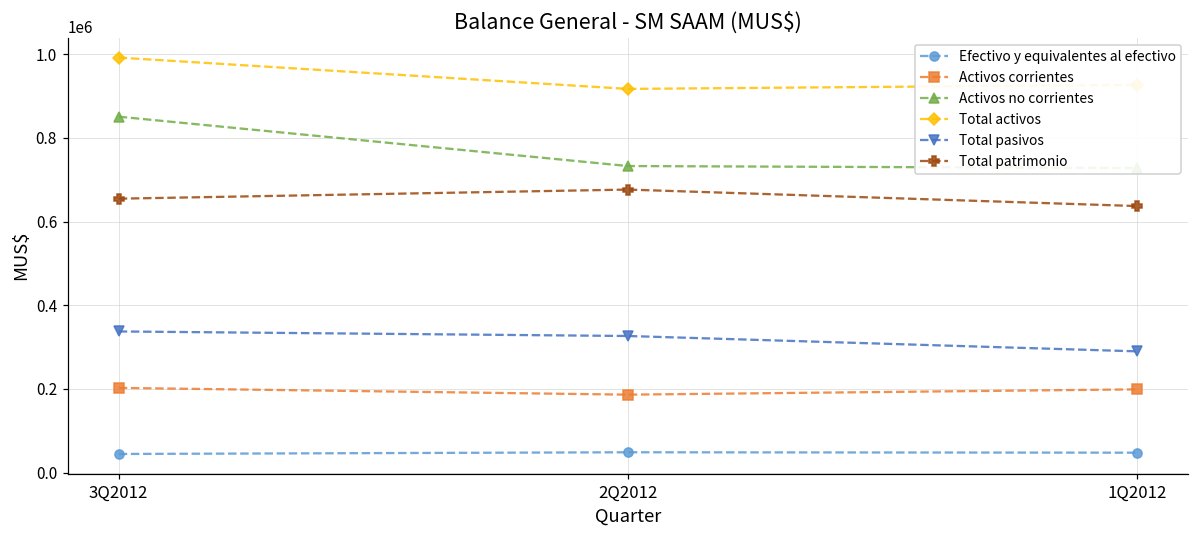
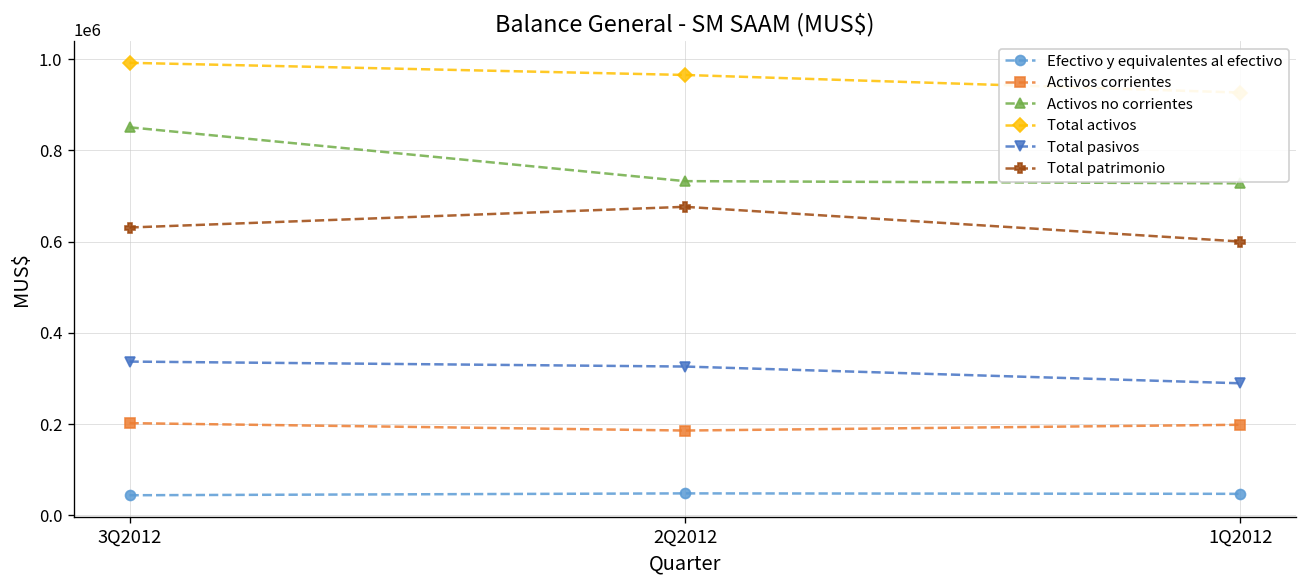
Total patrimonio, 3Q2012: 650000 -> 630000
Total activos, 2Q2012: 920000 -> 970000
Total patrimonio, 1Q2012: 640000 -> 600000
